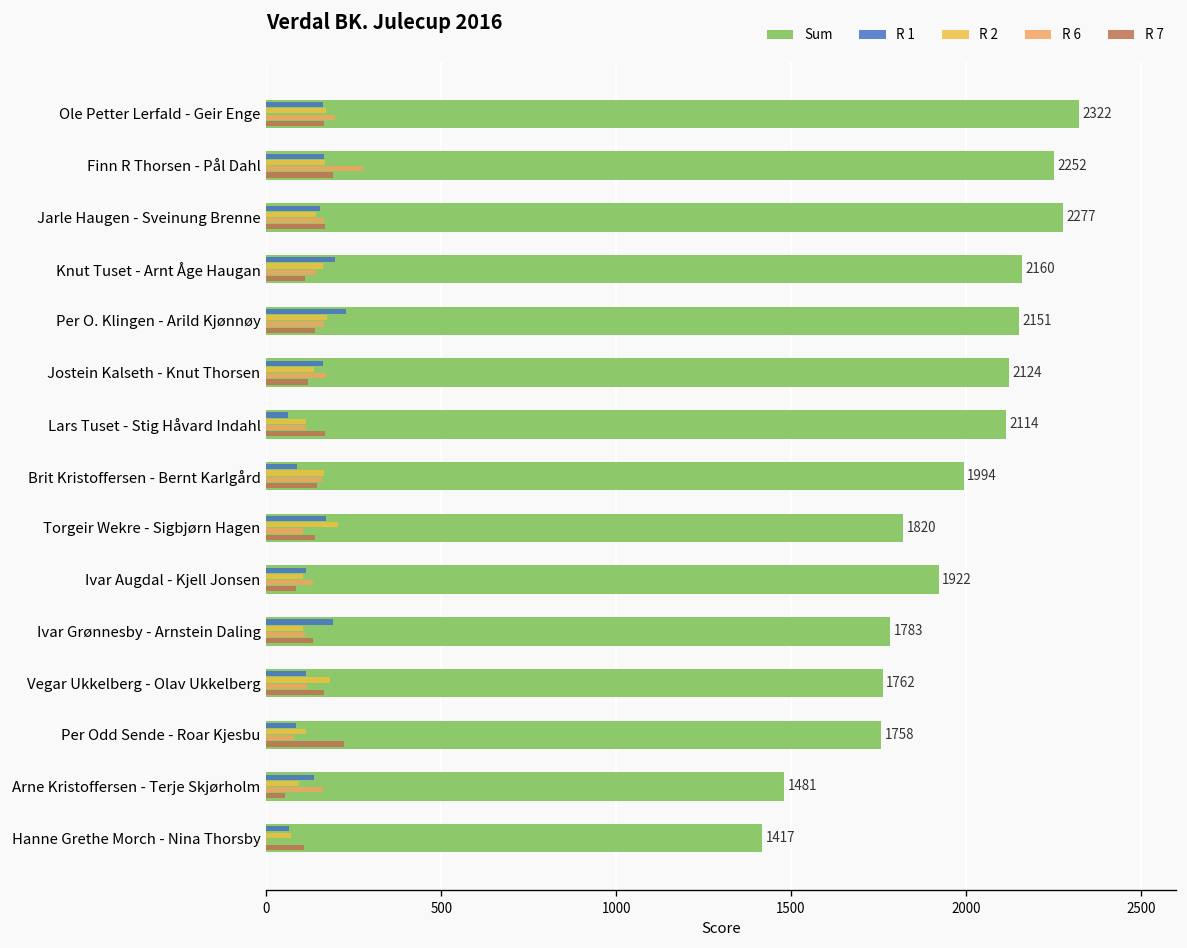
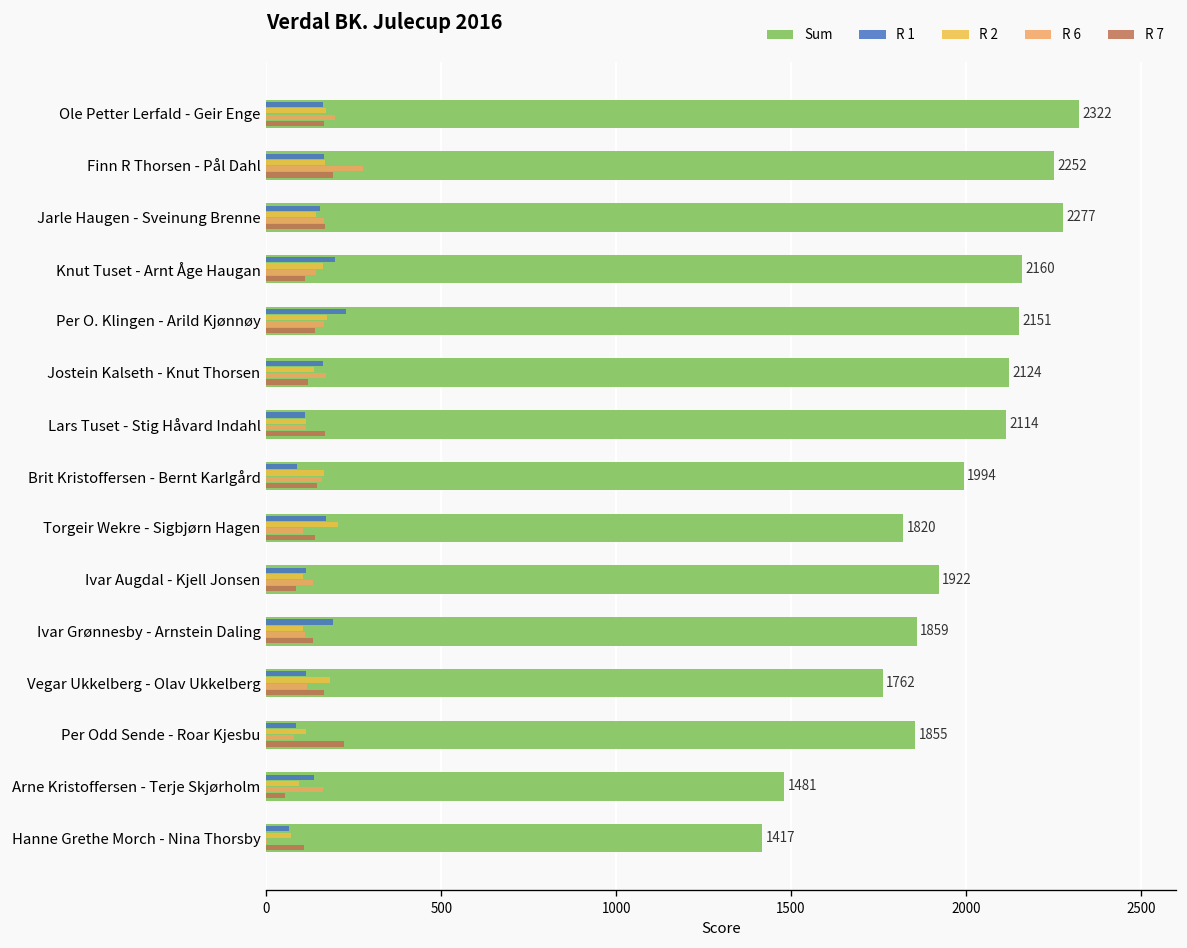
R 1, Lars Tuset - Stig Håvard Indahl: 60 -> 110
Sum, Ivar Grønnesby - Arnstein Daling: 1783 -> 1859
Sum, Per Odd Sende - Roar Kjesbu: 1758 -> 1855
